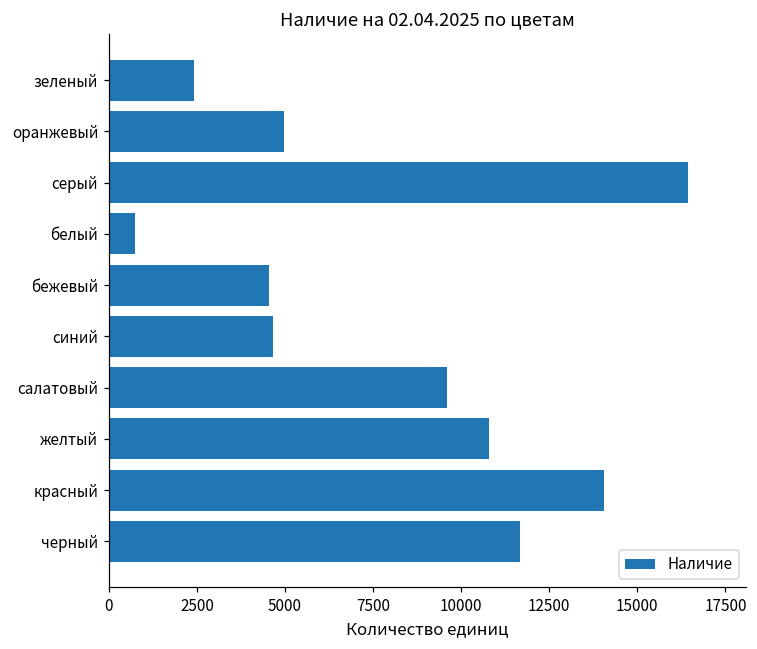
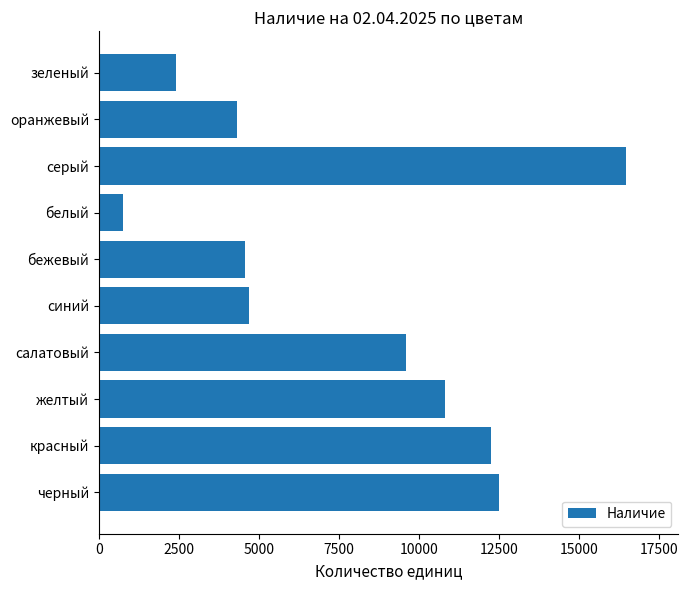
оранжевый: 5000 -> 4300
красный: 14000 -> 12200
черный: 11700 -> 12500
